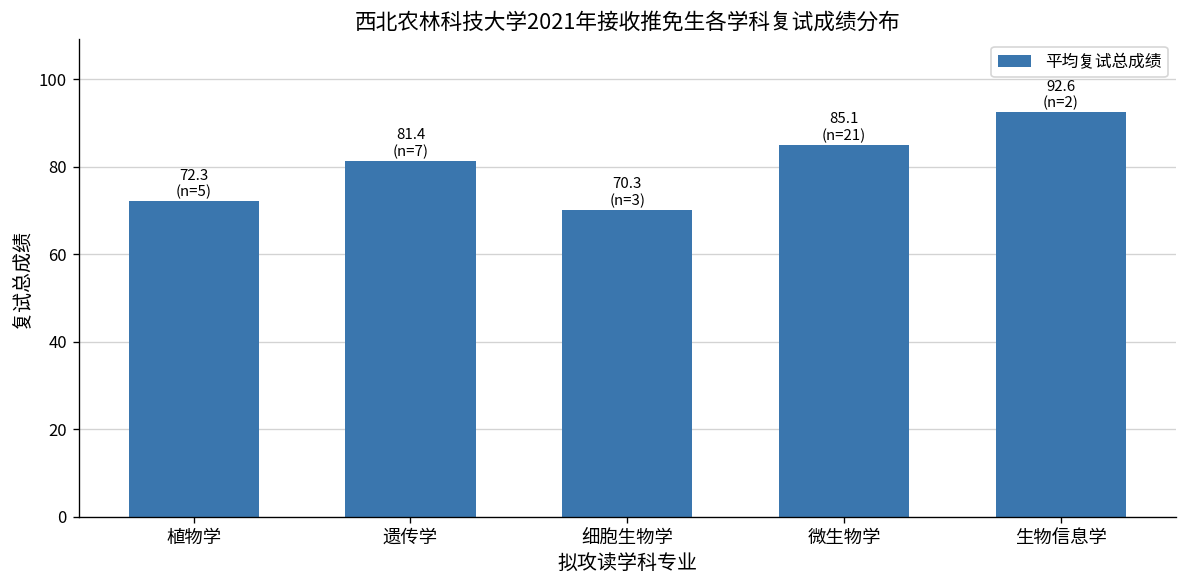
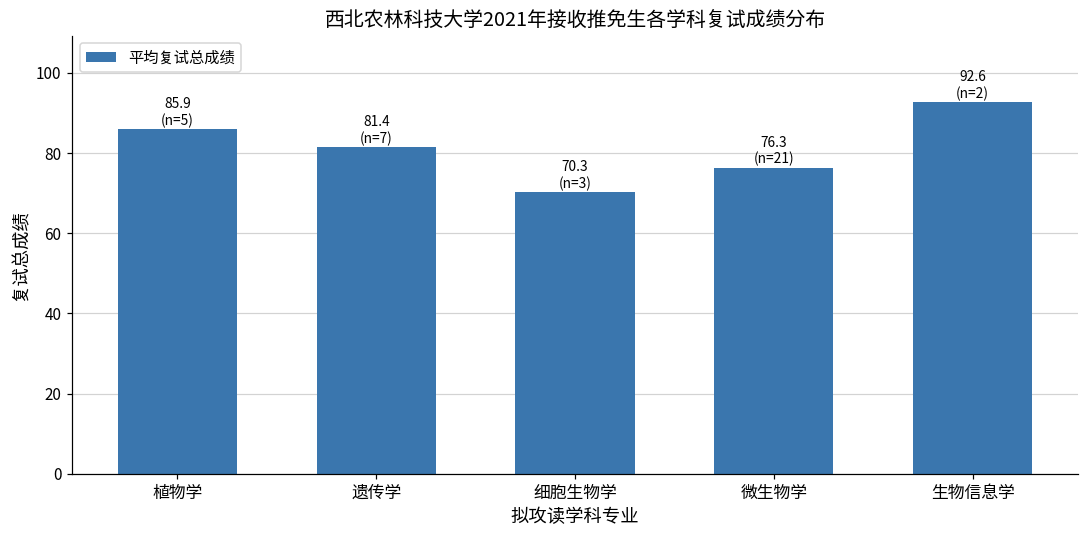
植物学: 72.3 -> 85.9
微生物学: 85.1 -> 76.3
